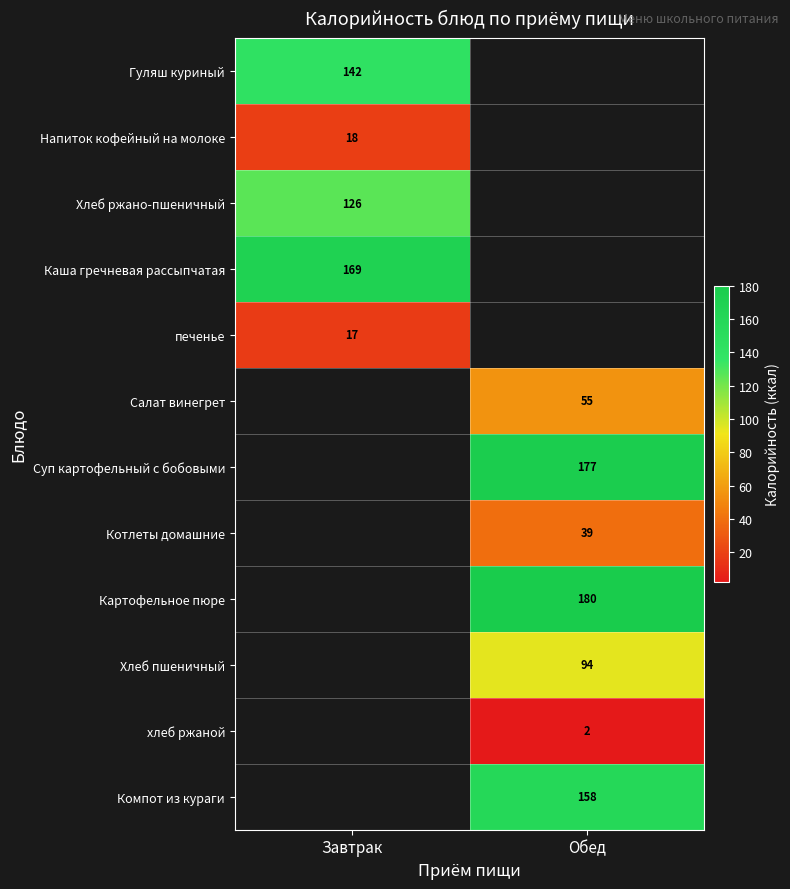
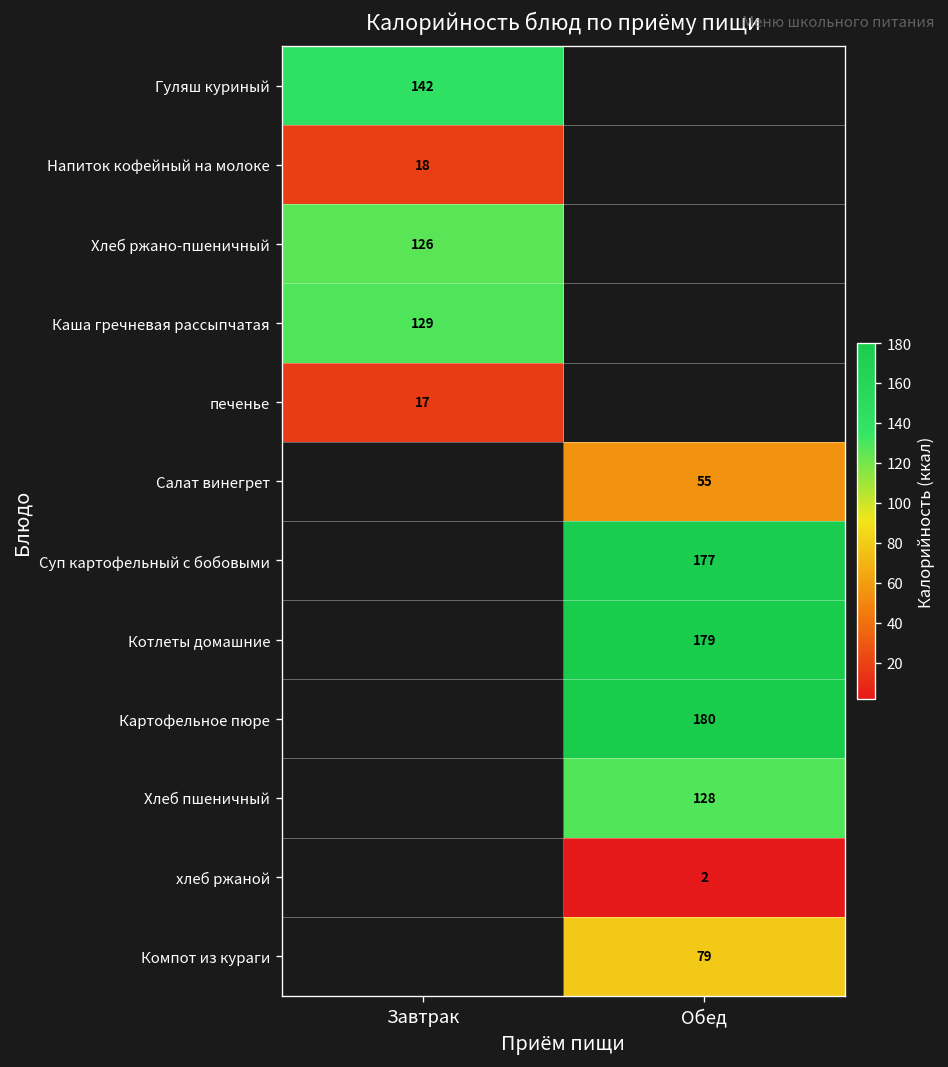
Каша гречневая рассыпчатая, Завтрак: 169 -> 129
Котлеты домашние, Обед: 39 -> 179
Хлеб пшеничный, Обед: 94 -> 128
Компот из кураги, Обед: 158 -> 79
